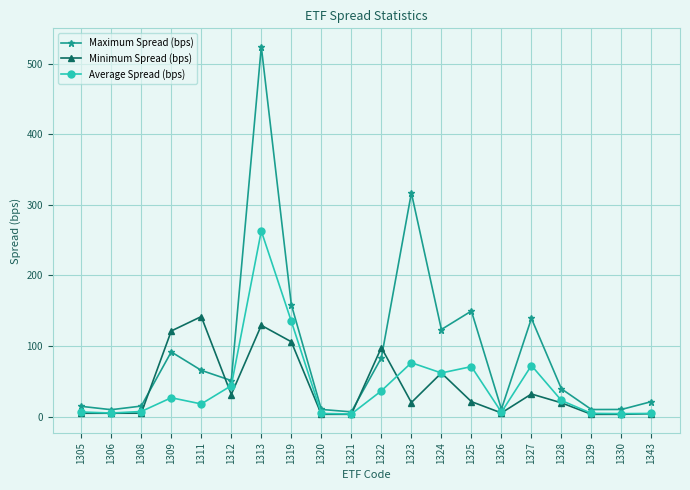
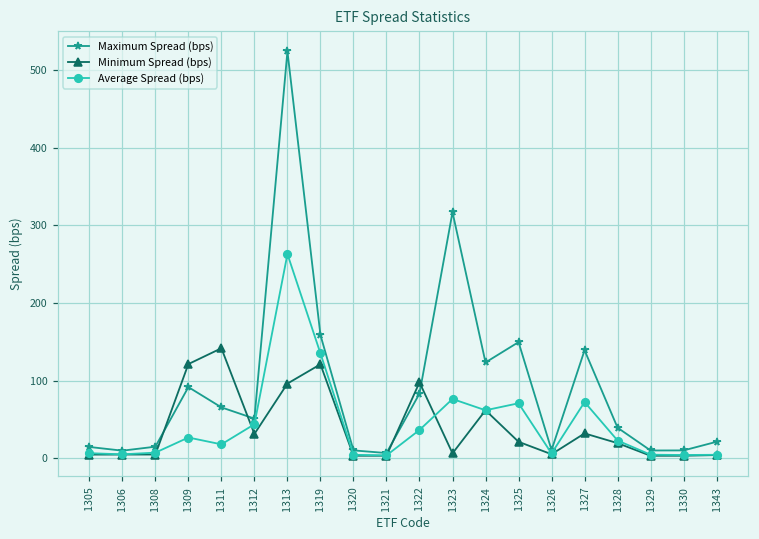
Minimum Spread (bps), 1313: 130 -> 100
Minimum Spread (bps), 1319: 110 -> 120
Minimum Spread (bps), 1323: 20 -> 10
